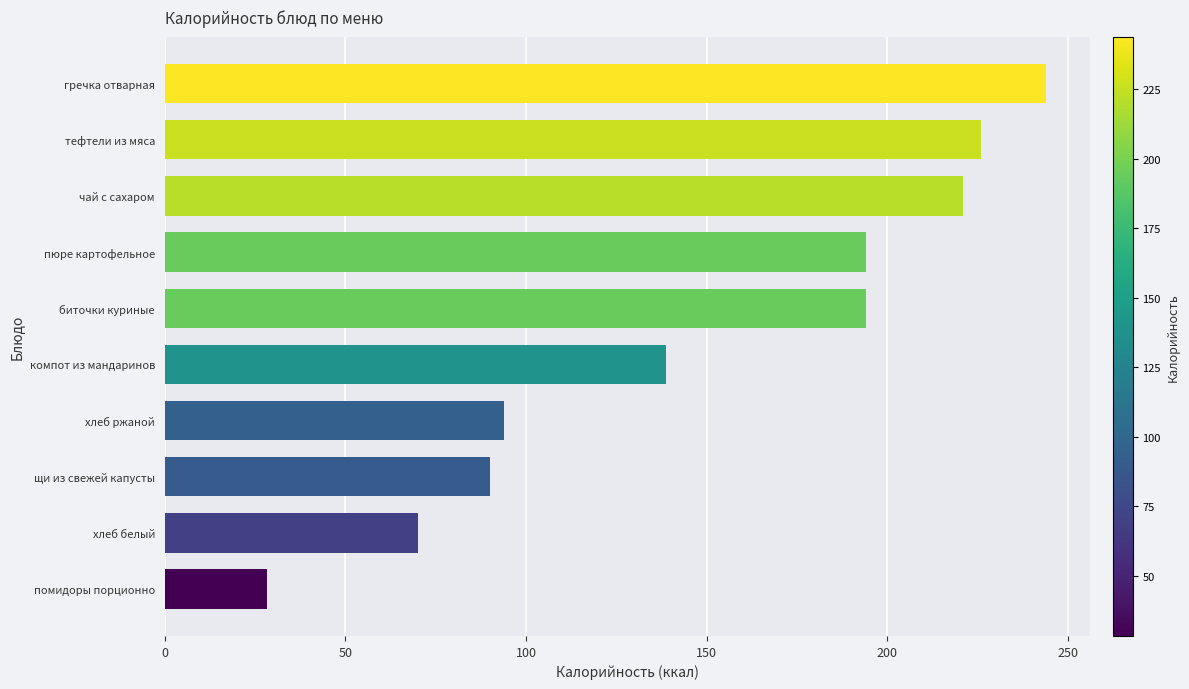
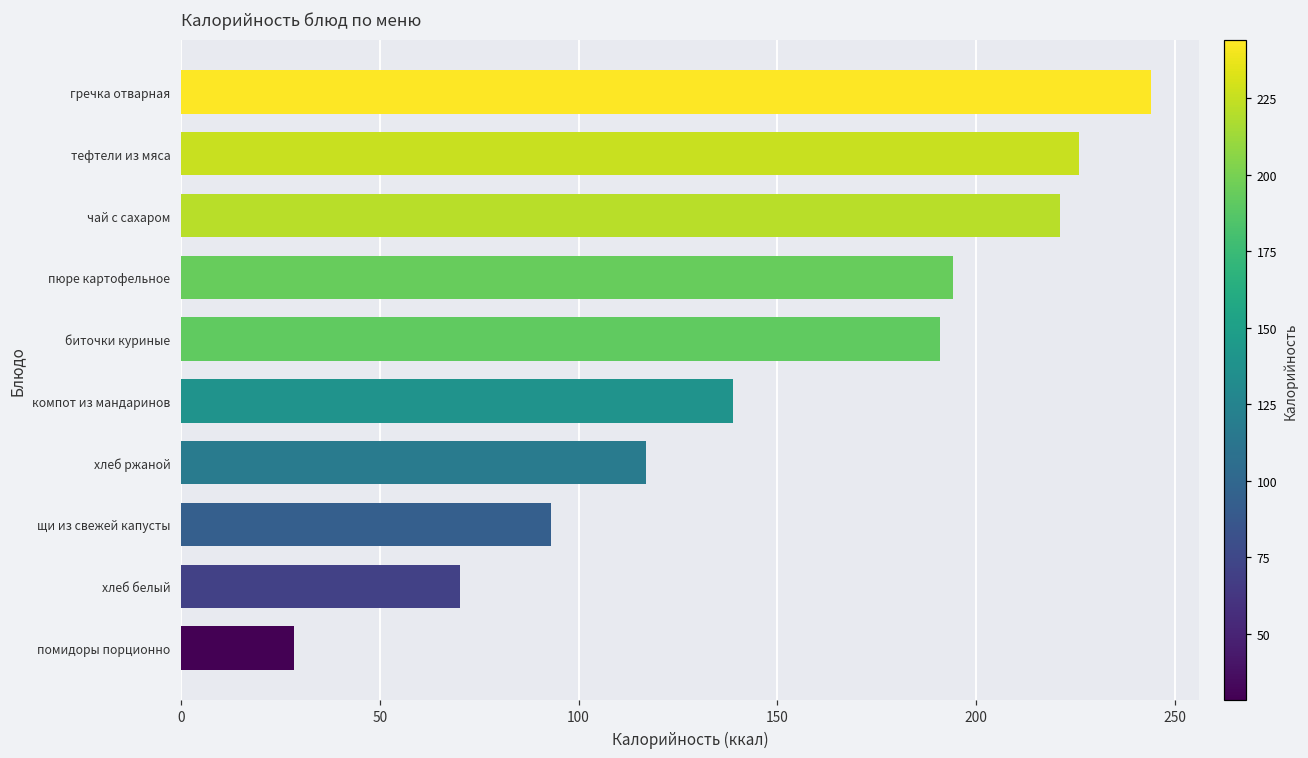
биточки куриные: 194 -> 191
хлеб ржаной: 94 -> 117
щи из свежей капусты: 90 -> 93
